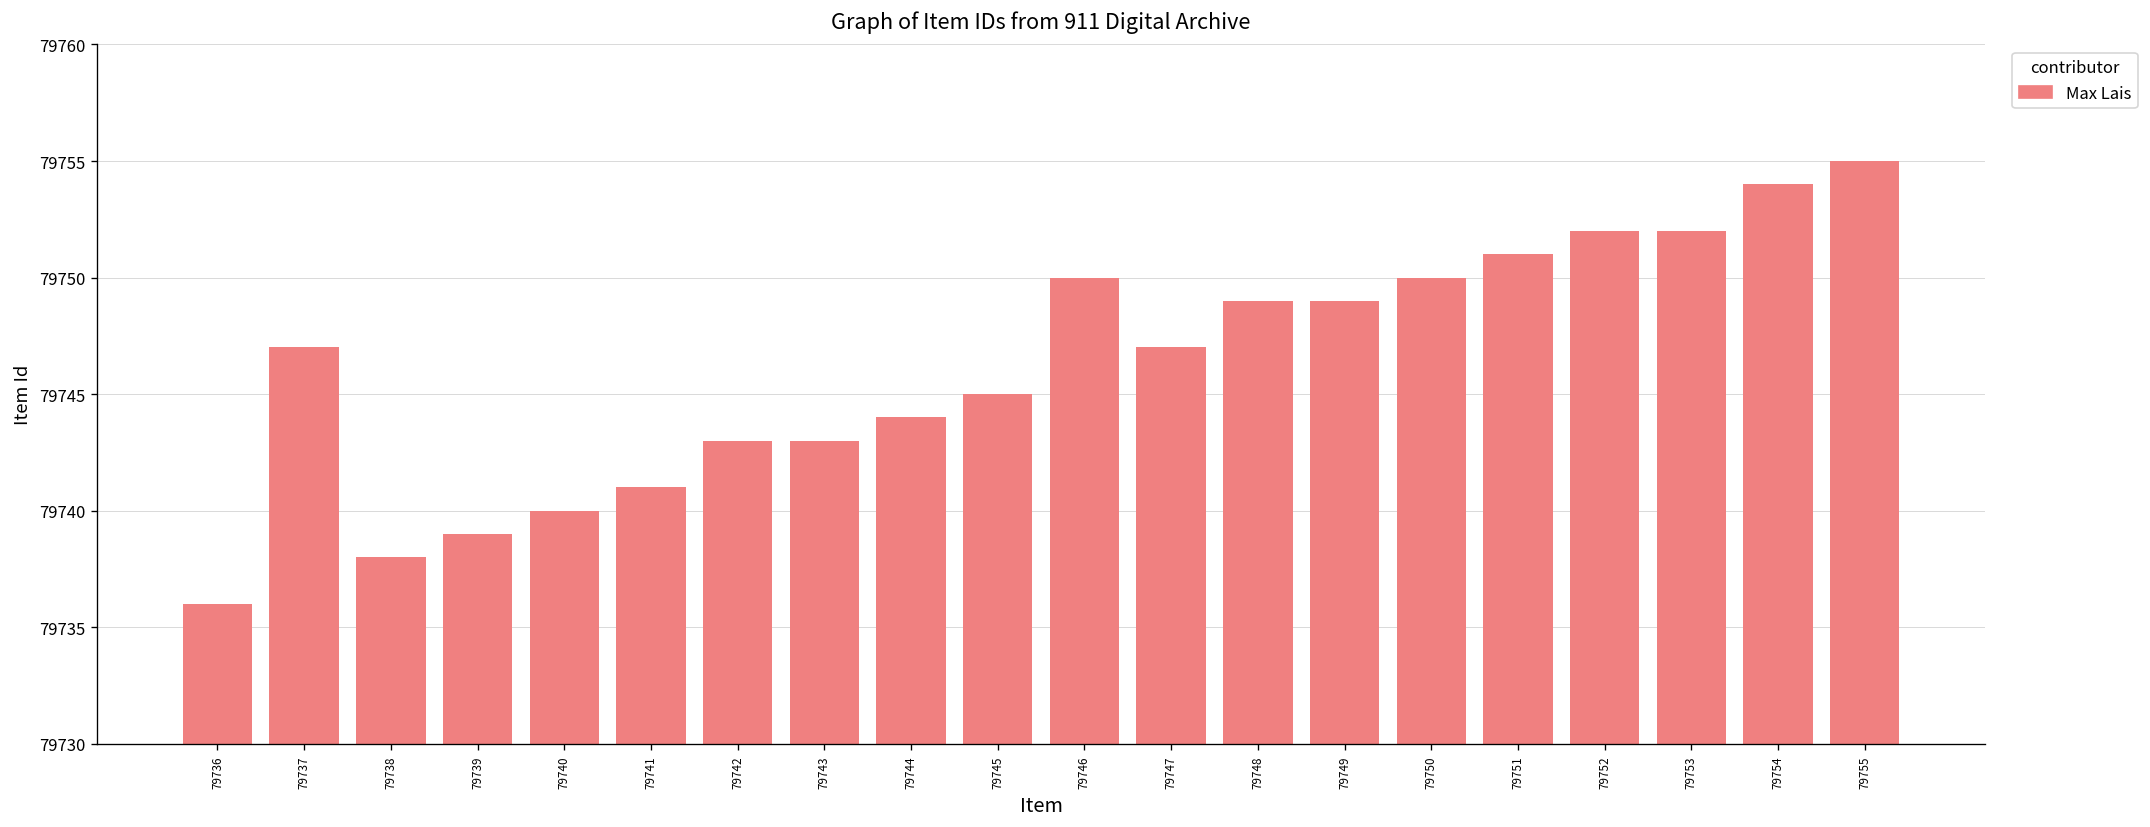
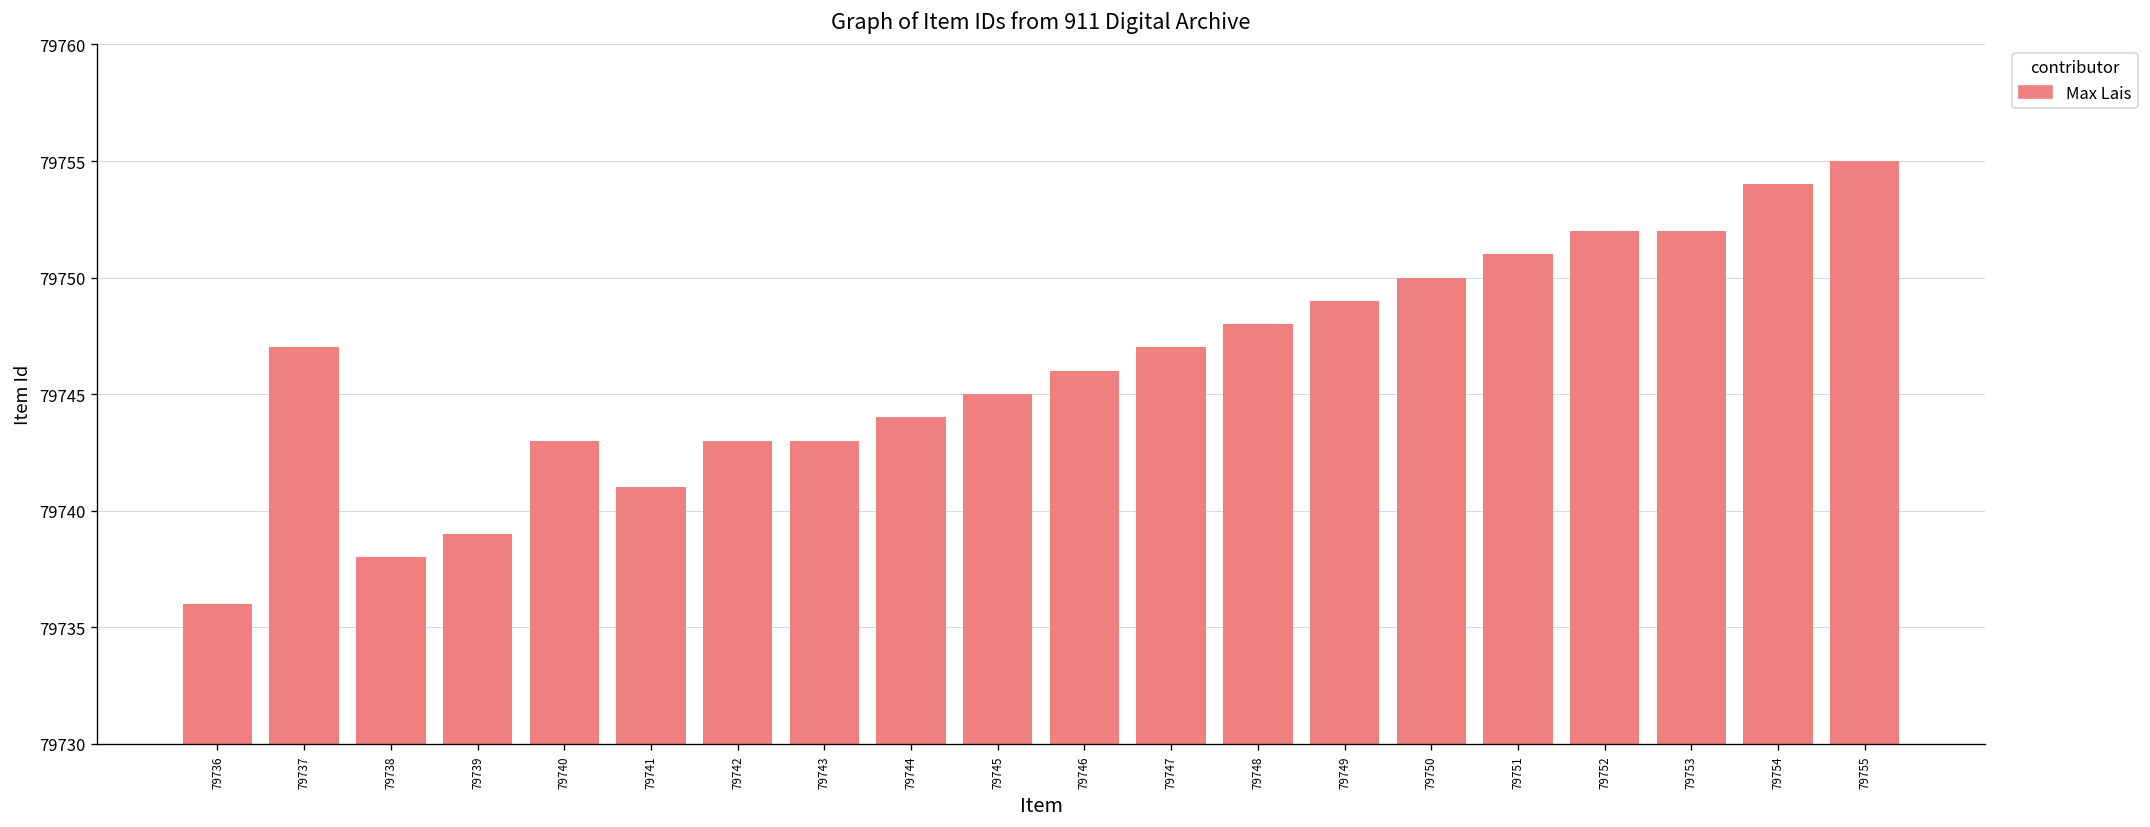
79740: 79740 -> 79743
79746: 79750 -> 79746
79748: 79749 -> 79748
